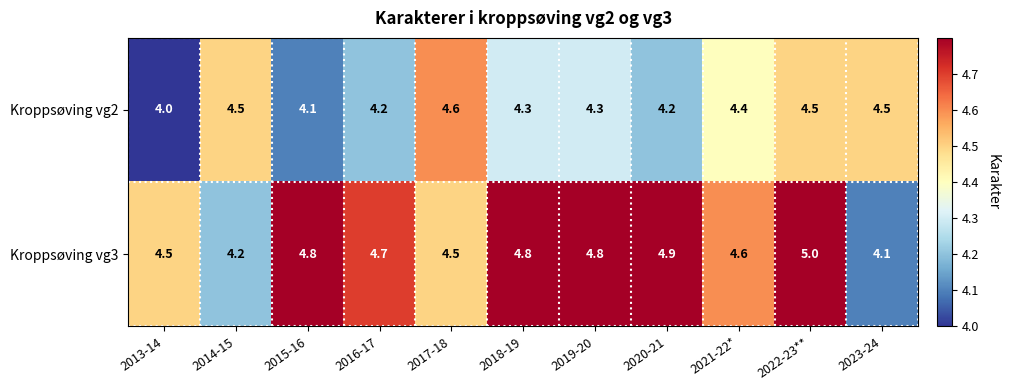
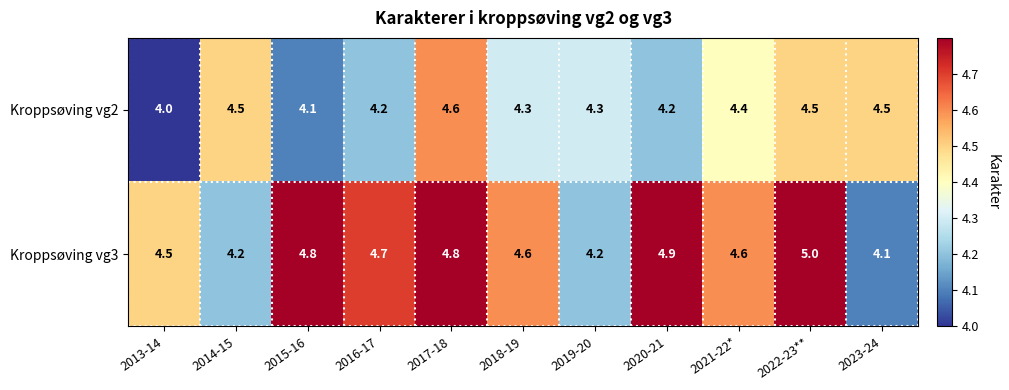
Kroppsøving vg3, 2017-18: 4.5 -> 4.8
Kroppsøving vg3, 2018-19: 4.8 -> 4.6
Kroppsøving vg3, 2019-20: 4.8 -> 4.2
